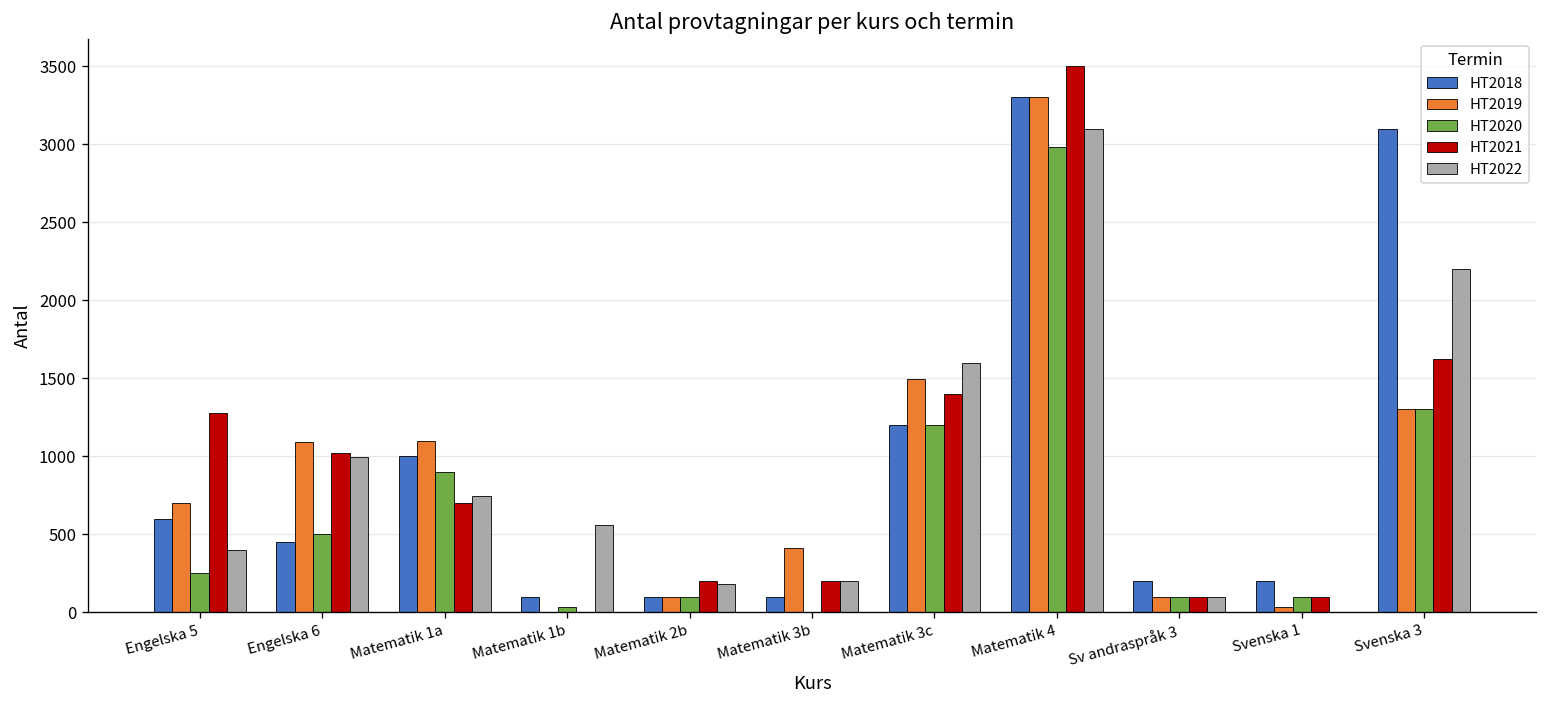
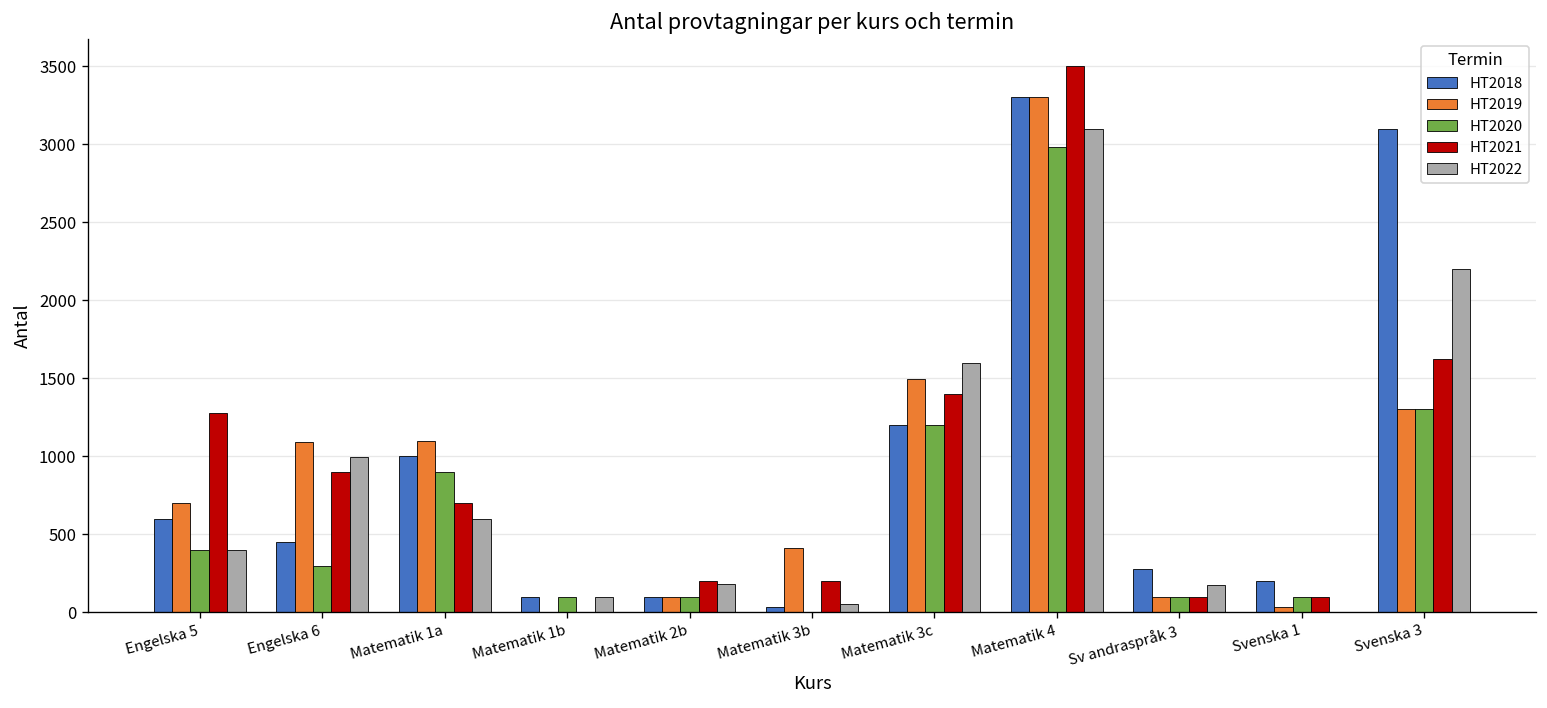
HT2020, Engelska 5: 250 -> 400
HT2020, Engelska 6: 500 -> 300
HT2021, Engelska 6: 1020 -> 900
HT2022, Matematik 1a: 740 -> 600
HT2020, Matematik 1b: 30 -> 100
HT2022, Matematik 1b: 560 -> 100
HT2018, Matematik 3b: 100 -> 40
HT2022, Matematik 3b: 200 -> 50
HT2018, Sv andraspråk 3: 200 -> 280
HT2022, Sv andraspråk 3: 100 -> 180
